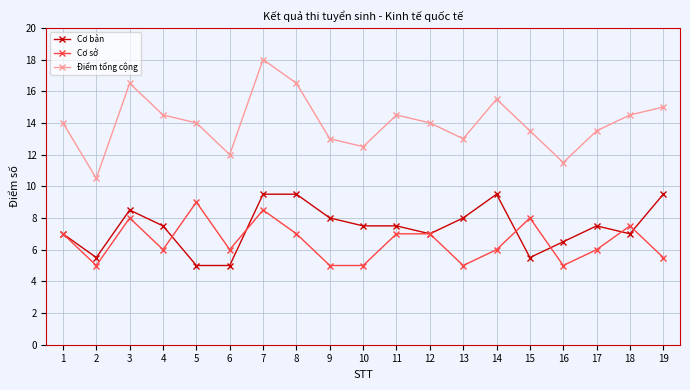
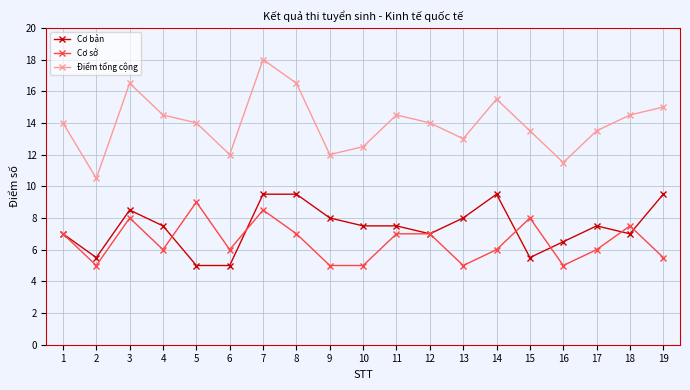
Điểm tổng cộng, 9: 13 -> 12
